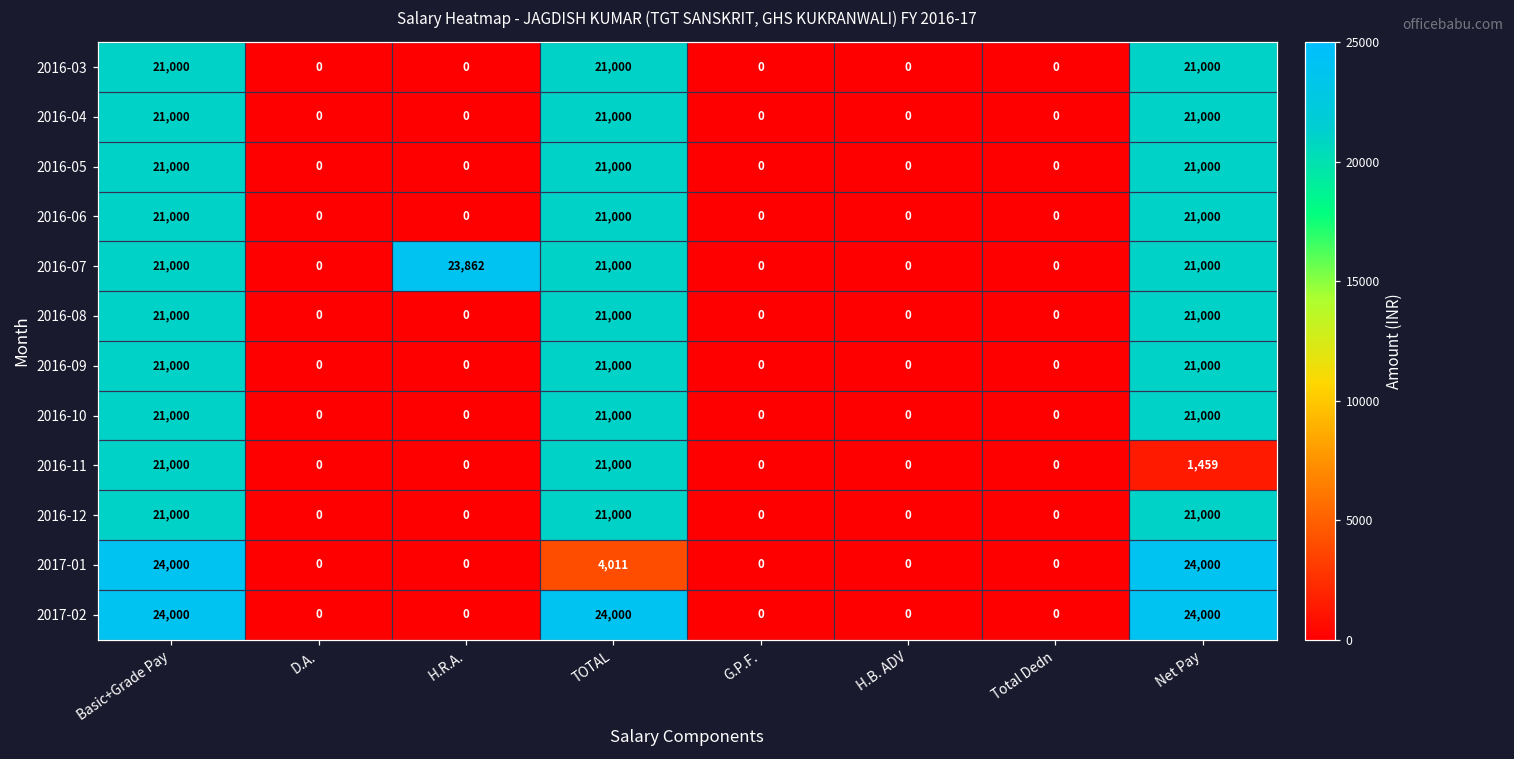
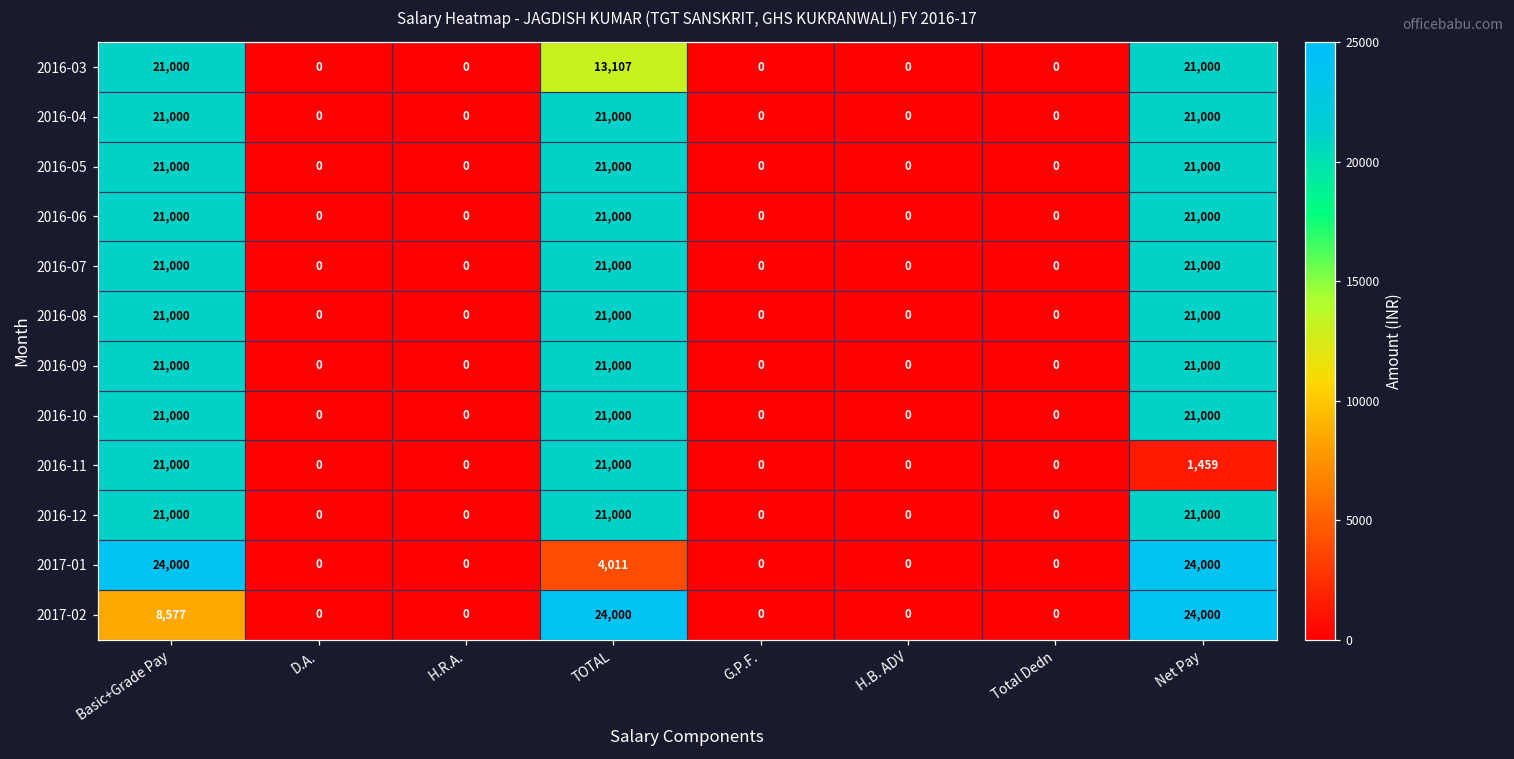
2016-03, TOTAL: 21,000 -> 13,107
2016-07, H.R.A.: 23,862 -> 0
2017-02, Basic+Grade Pay: 24,000 -> 8,577
